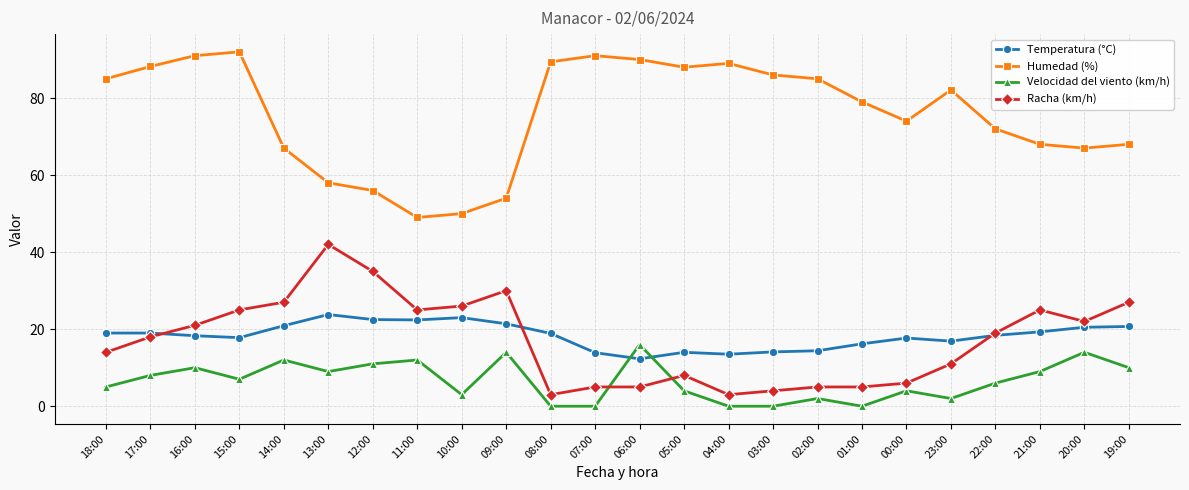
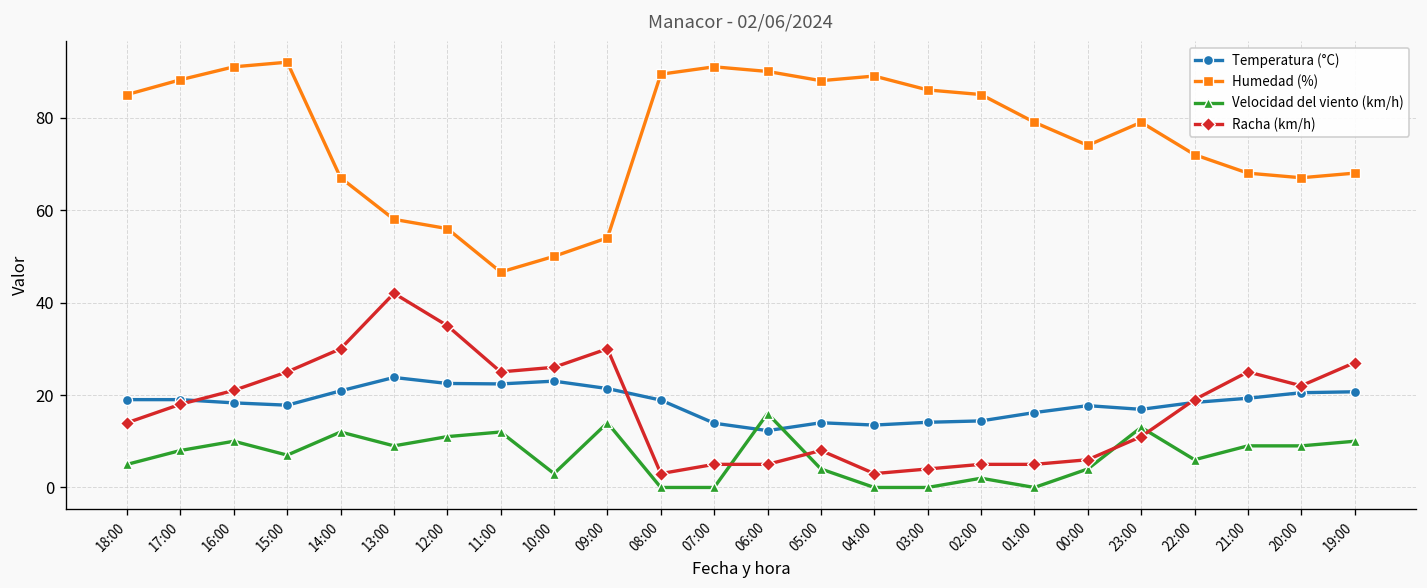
Racha (km/h), 14:00: 27 -> 30
Humedad (%), 11:00: 49 -> 47
Humedad (%), 23:00: 82 -> 79
Velocidad del viento (km/h), 23:00: 2 -> 13
Velocidad del viento (km/h), 20:00: 14 -> 9
